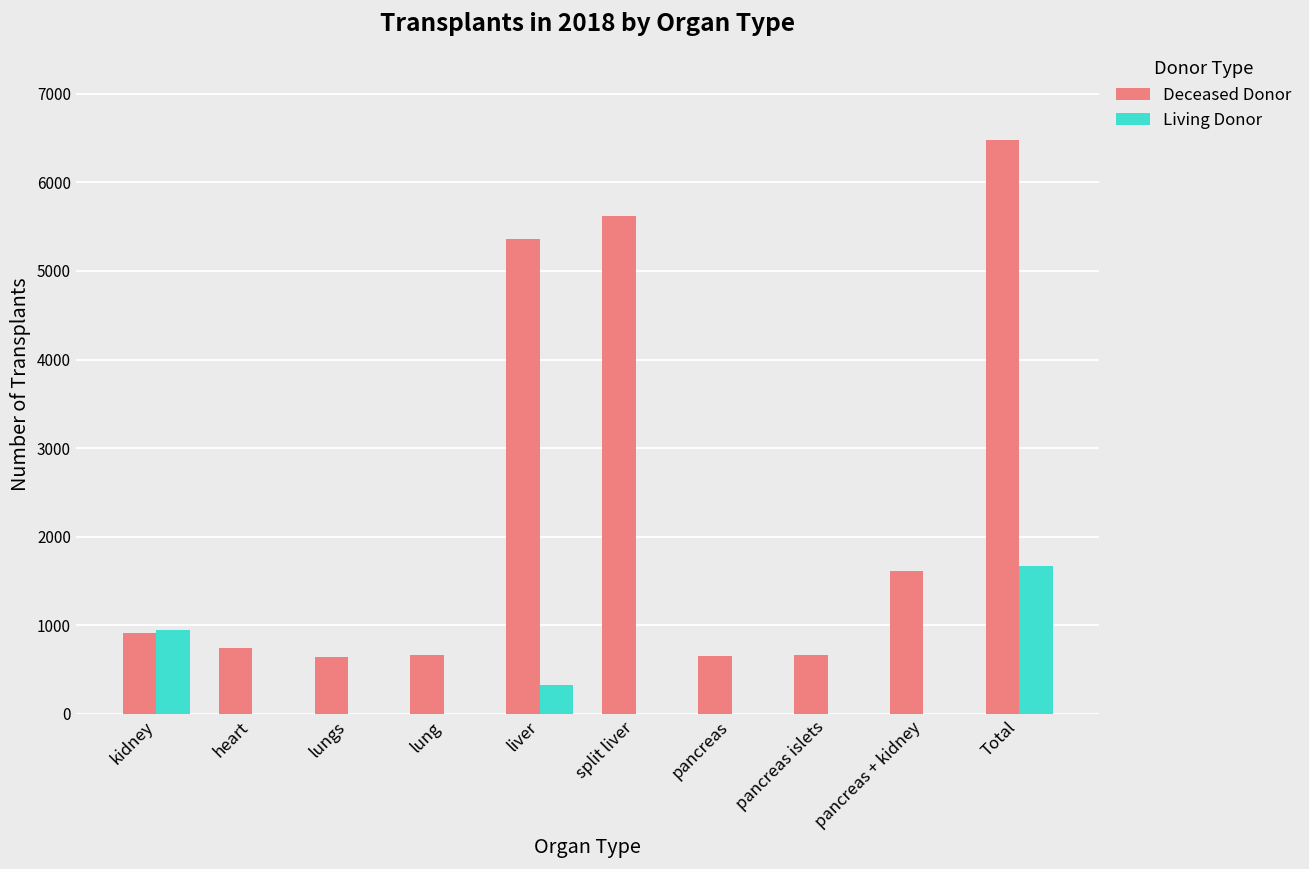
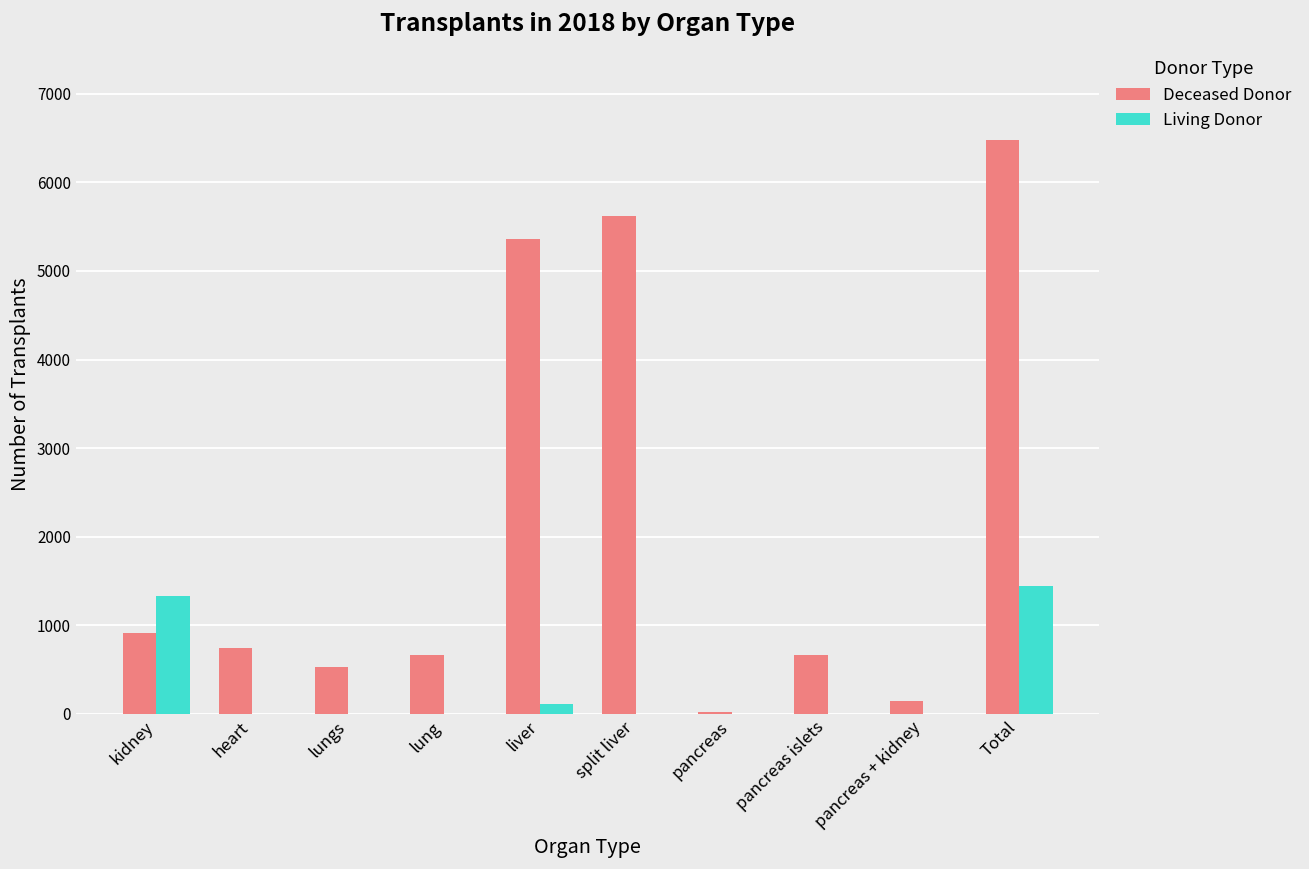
Living Donor, kidney: 900 -> 1300
Deceased Donor, lungs: 600 -> 500
Living Donor, liver: 300 -> 100
Deceased Donor, pancreas: 700 -> 0
Deceased Donor, pancreas + kidney: 1600 -> 100
Living Donor, Total: 1700 -> 1400
